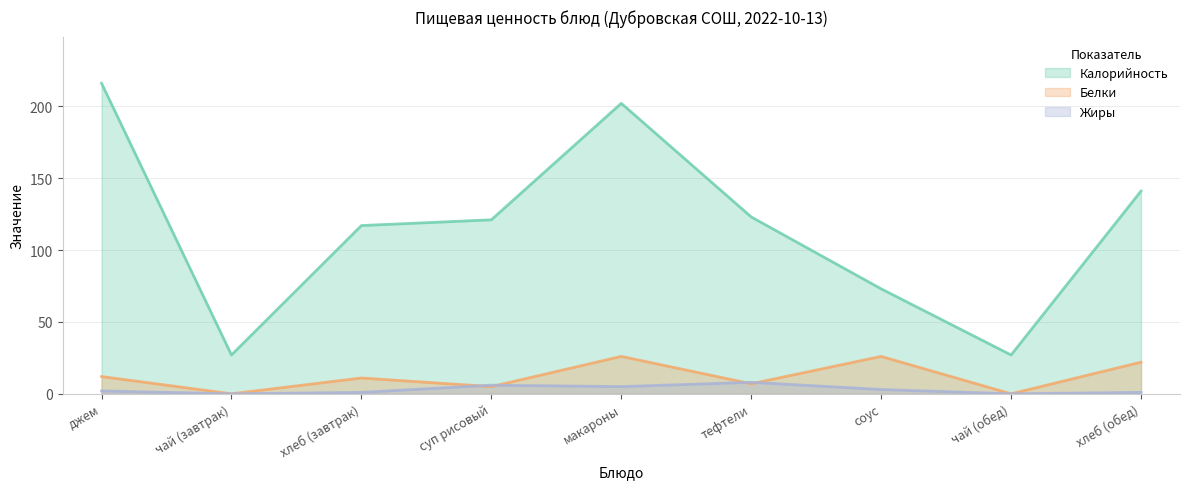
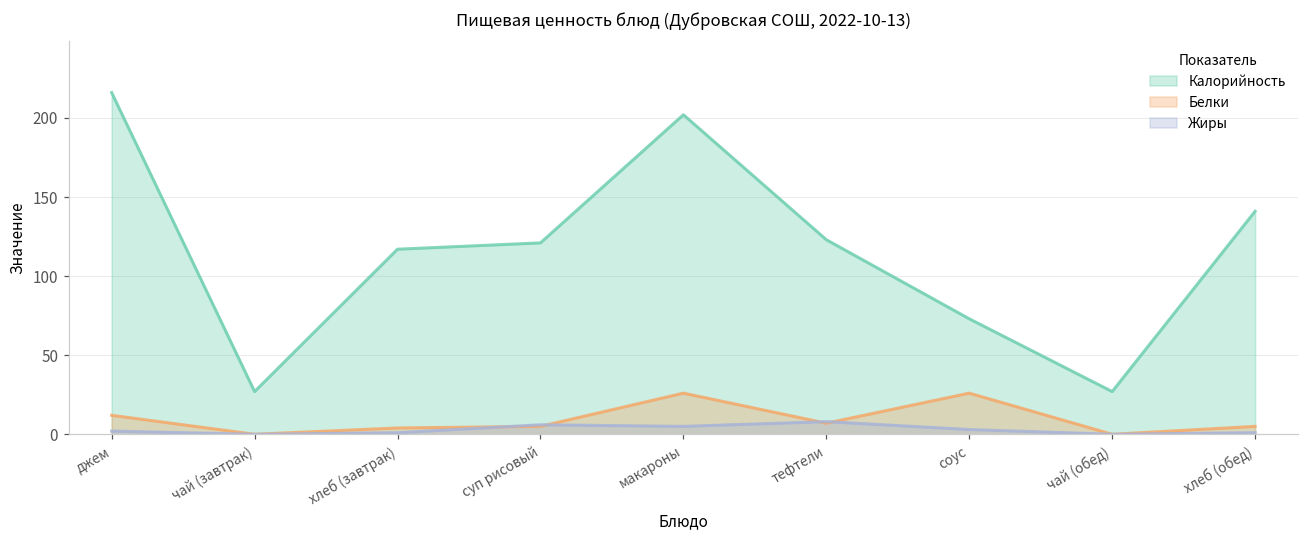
Белки, хлеб (завтрак): 11 -> 4
Белки, хлеб (обед): 22 -> 5
